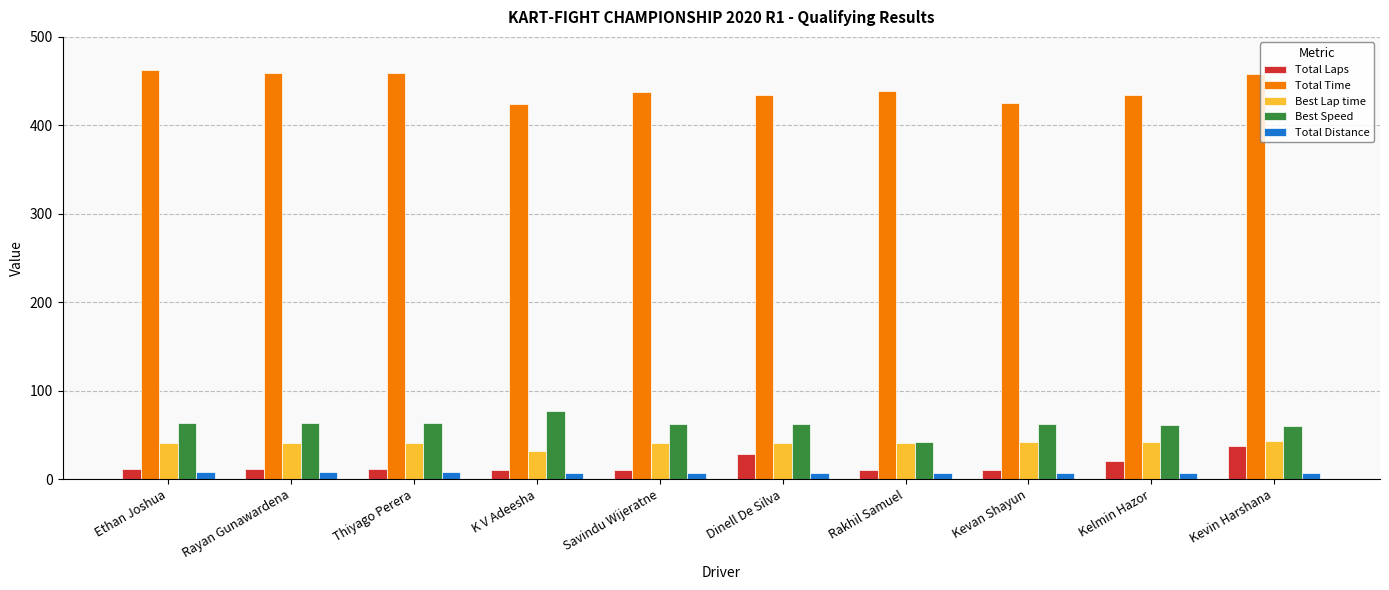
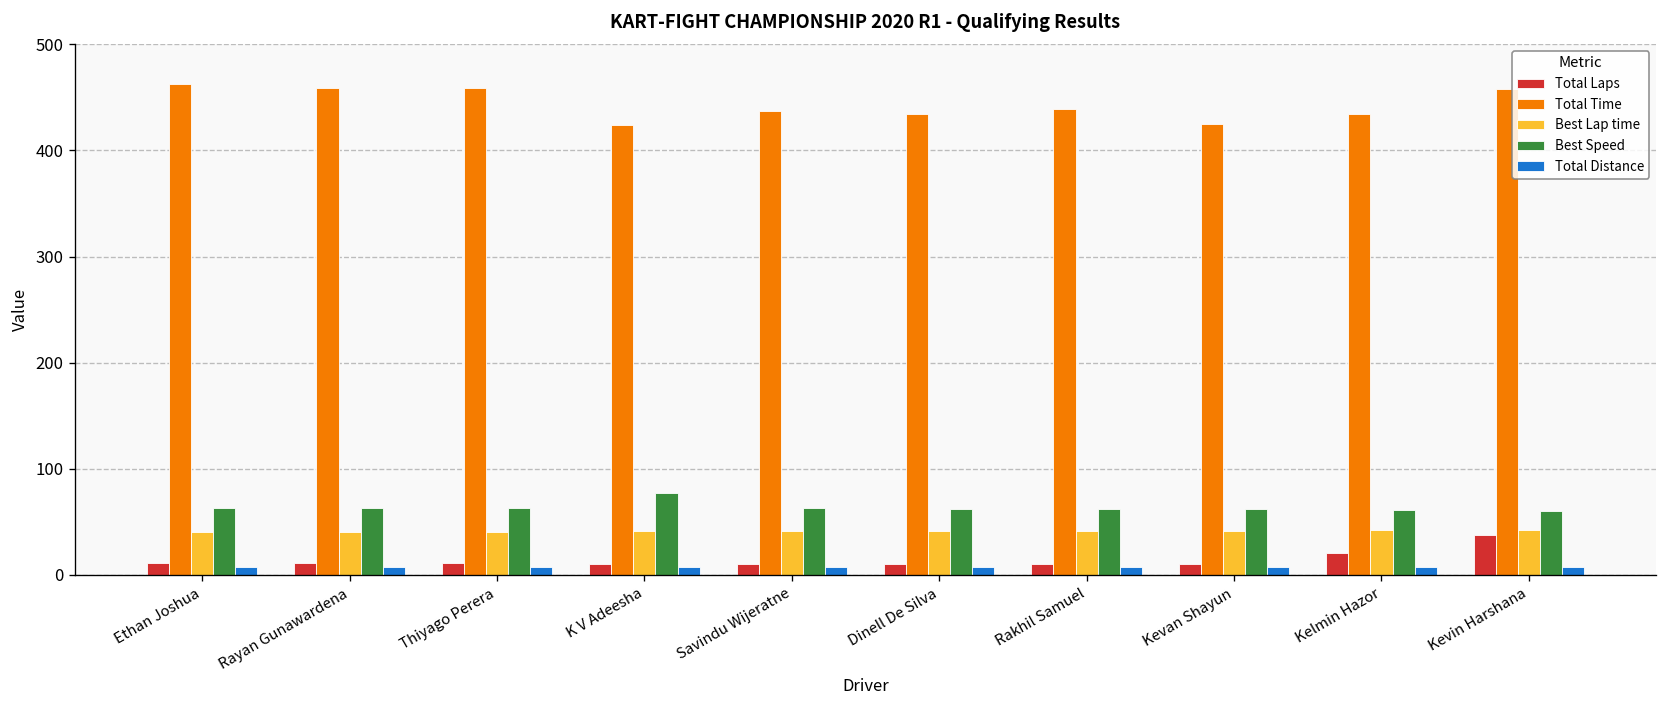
Best Lap time, K V Adeesha: 30 -> 40
Total Laps, Dinell De Silva: 30 -> 10
Best Speed, Rakhil Samuel: 40 -> 60
